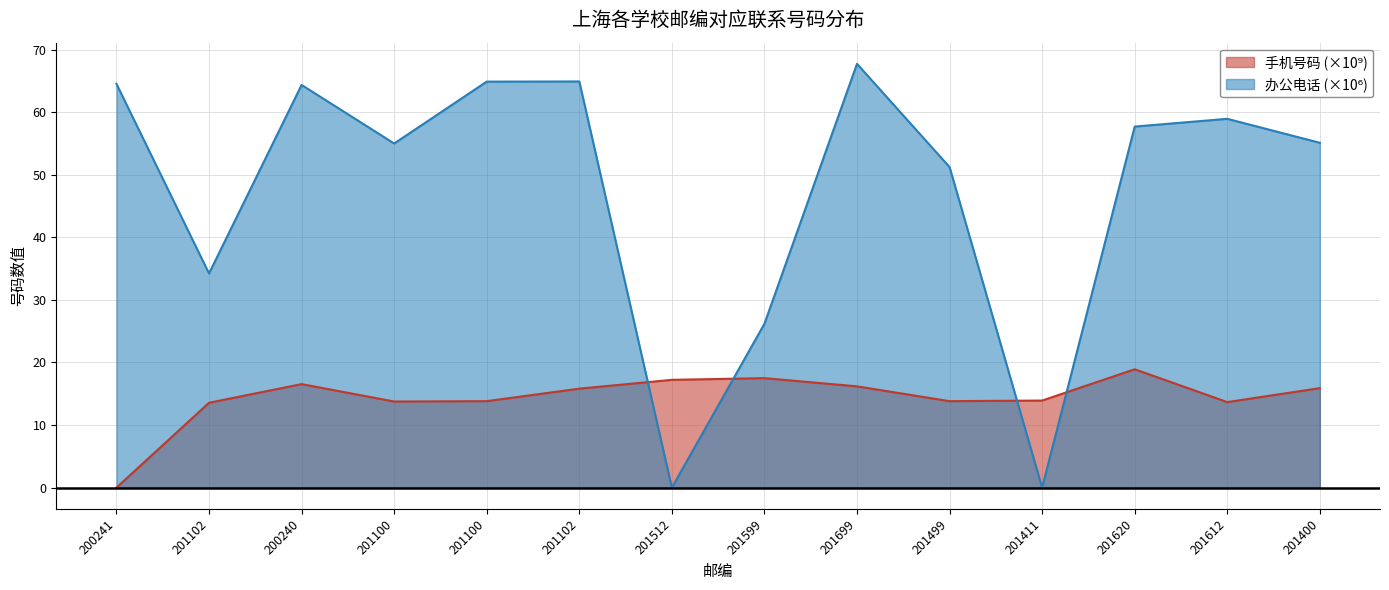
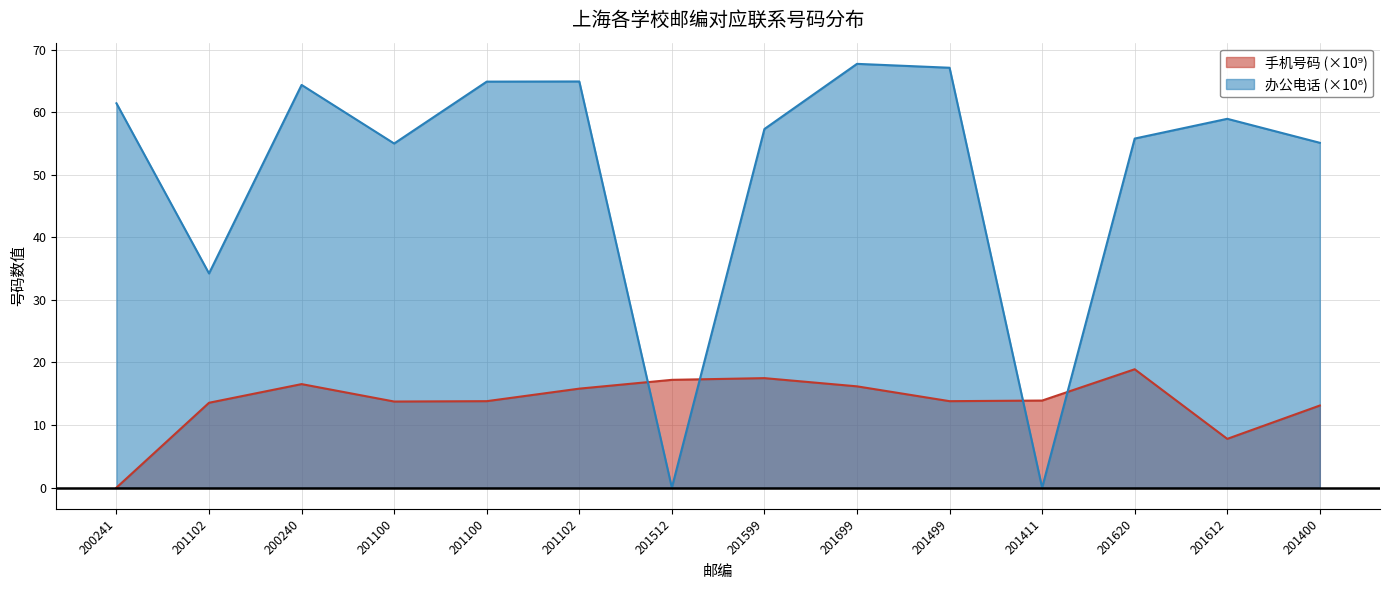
办公电话 (×10⁶), 200241: 65 -> 61
办公电话 (×10⁶), 201599: 26 -> 57
办公电话 (×10⁶), 201499: 51 -> 67
办公电话 (×10⁶), 201620: 58 -> 56
手机号码 (×10⁹), 201612: 14 -> 8
手机号码 (×10⁹), 201400: 16 -> 13
